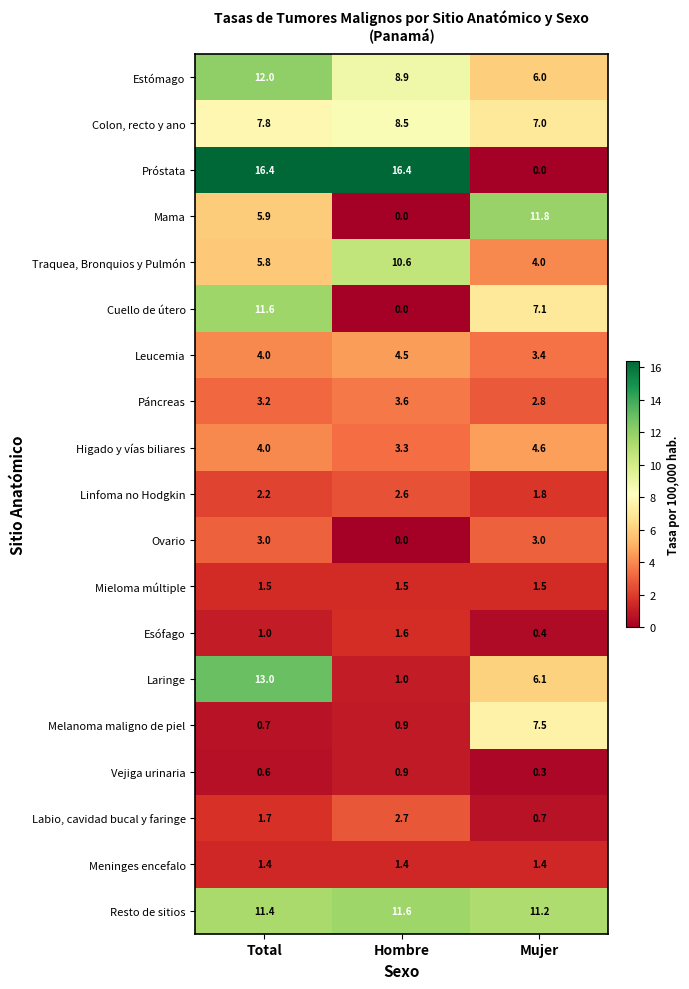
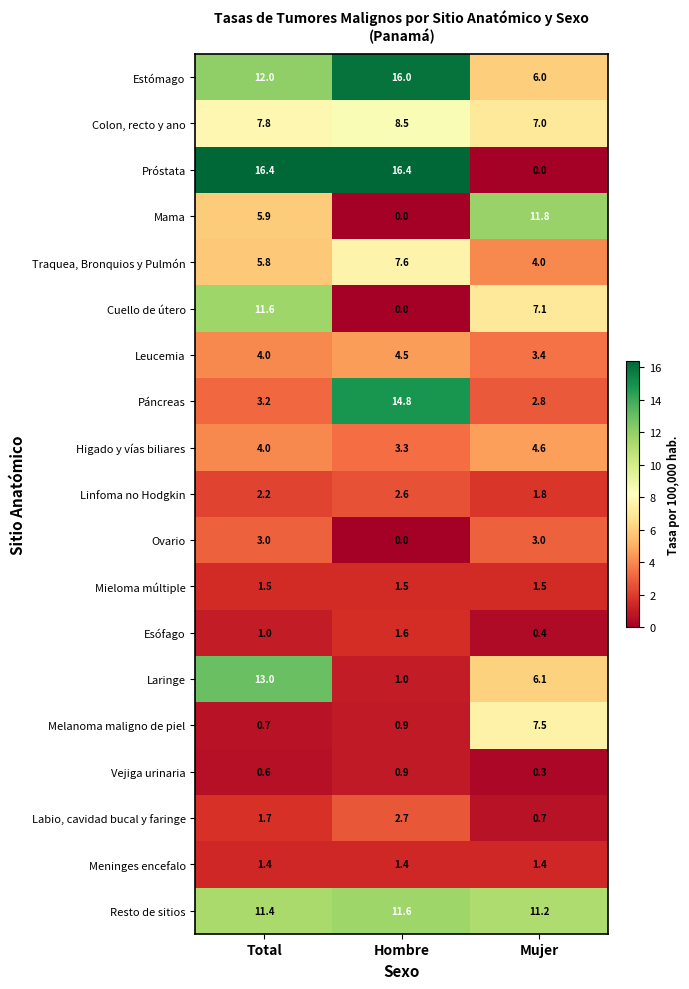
Estómago, Hombre: 8.9 -> 16.0
Traquea, Bronquios y Pulmón, Hombre: 10.6 -> 7.6
Páncreas, Hombre: 3.6 -> 14.8
